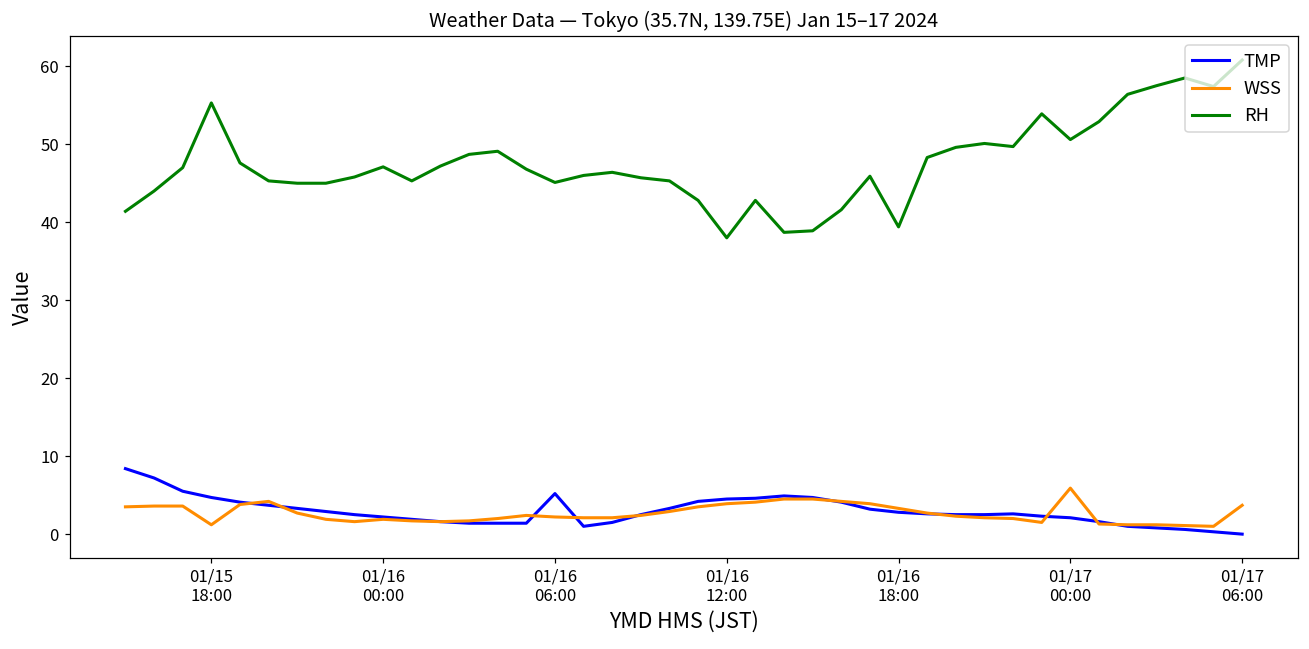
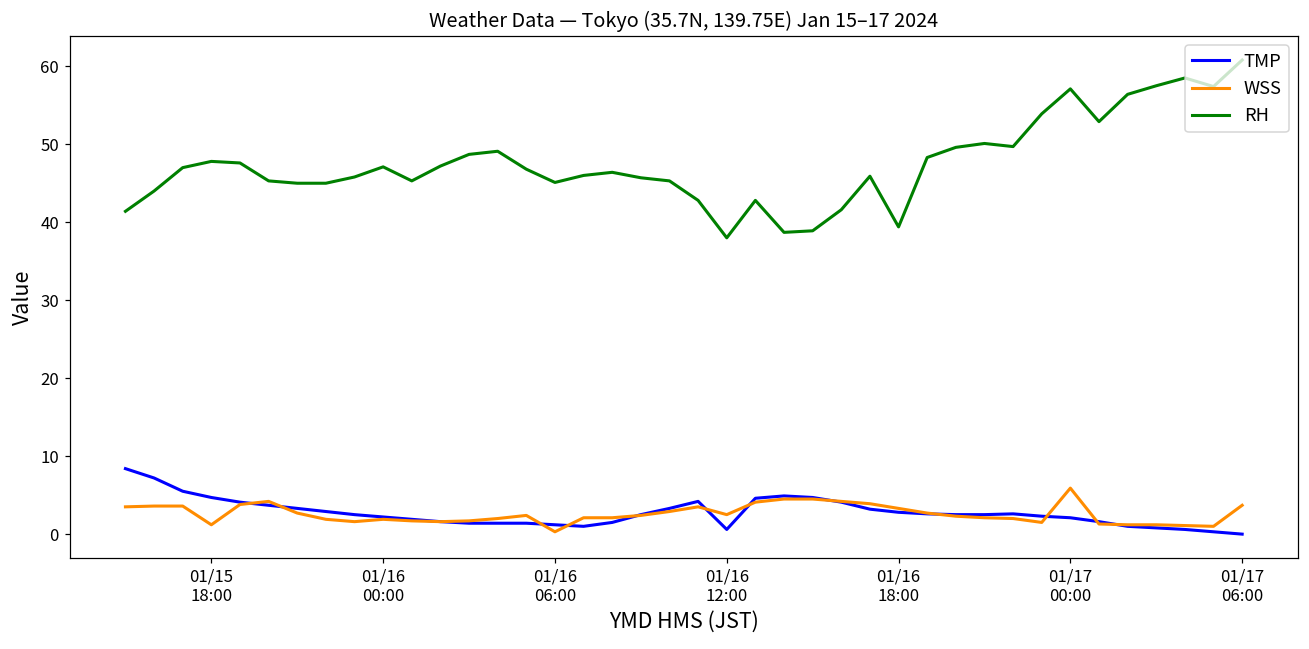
RH, 01/15 18:00: 55 -> 48
TMP, 01/16 06:00: 5 -> 1
WSS, 01/16 06:00: 2 -> 0
TMP, 01/16 12:00: 5 -> 1
WSS, 01/16 12:00: 4 -> 3
RH, 01/17 00:00: 51 -> 57
